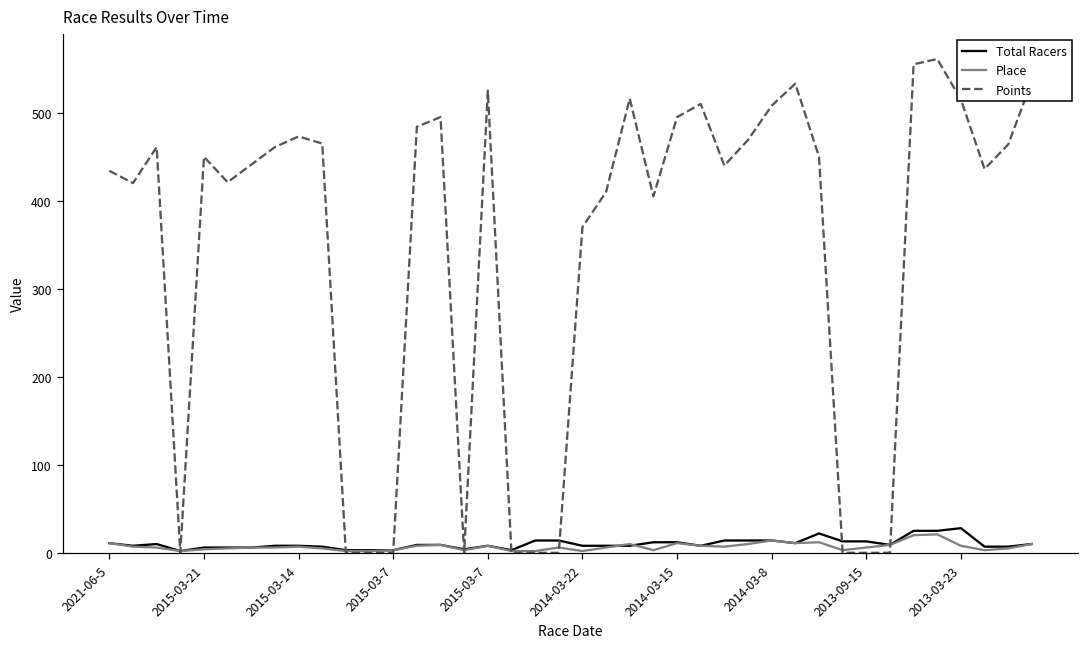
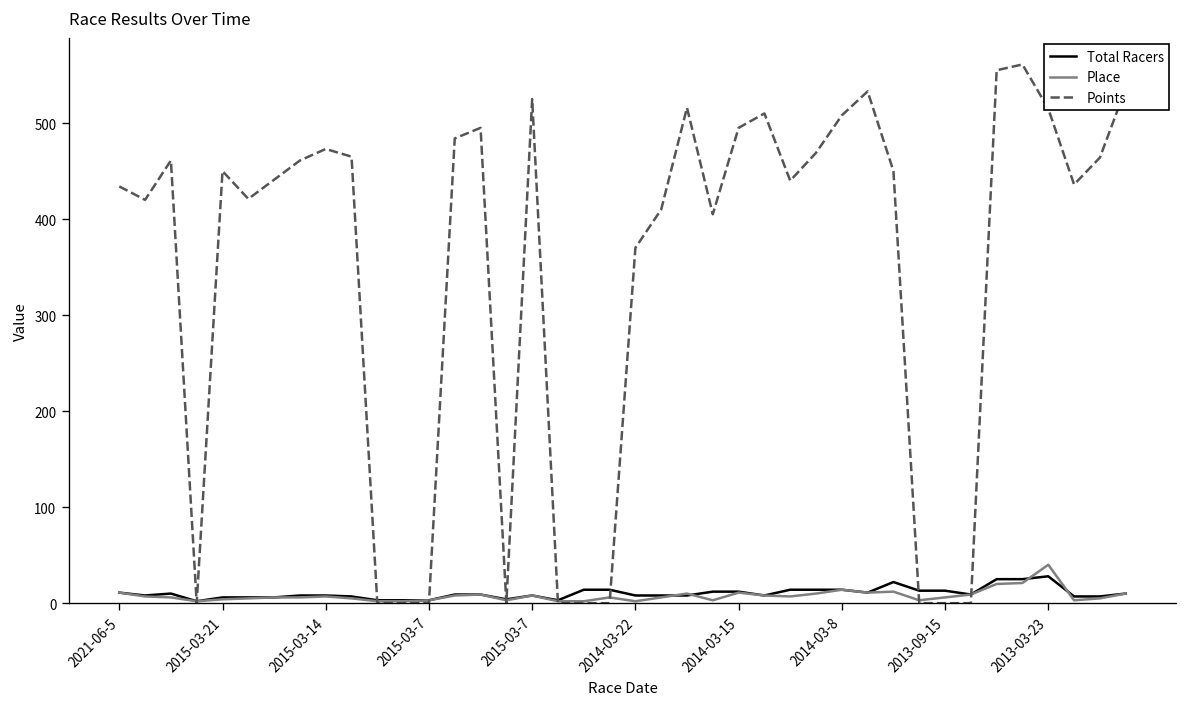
Place, 2013-03-23: 10 -> 40
